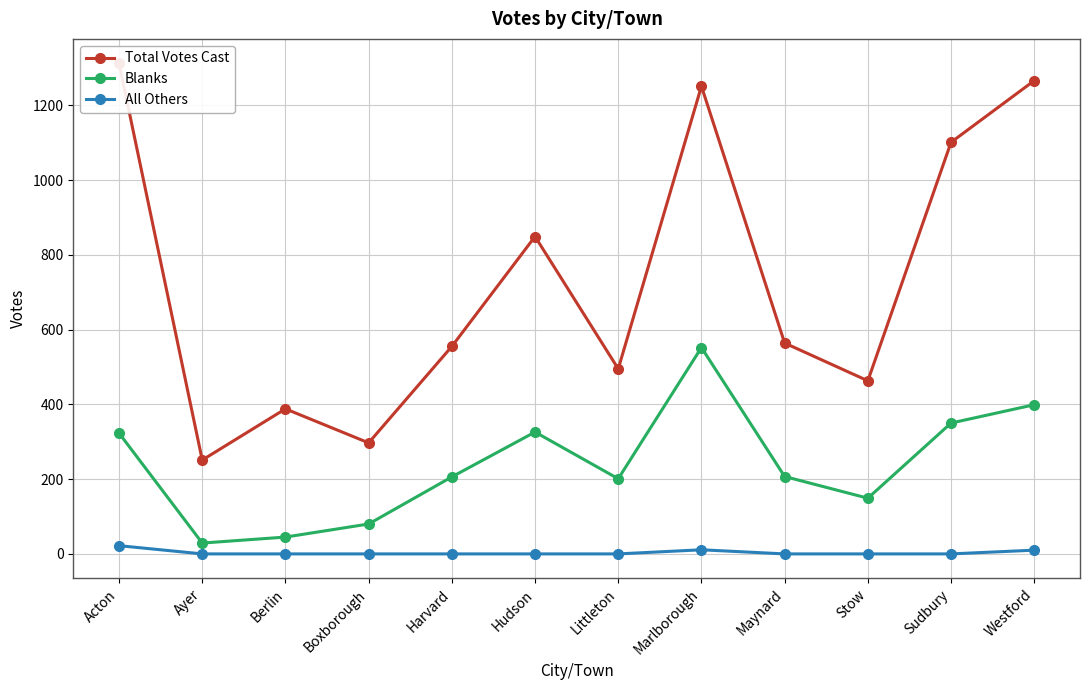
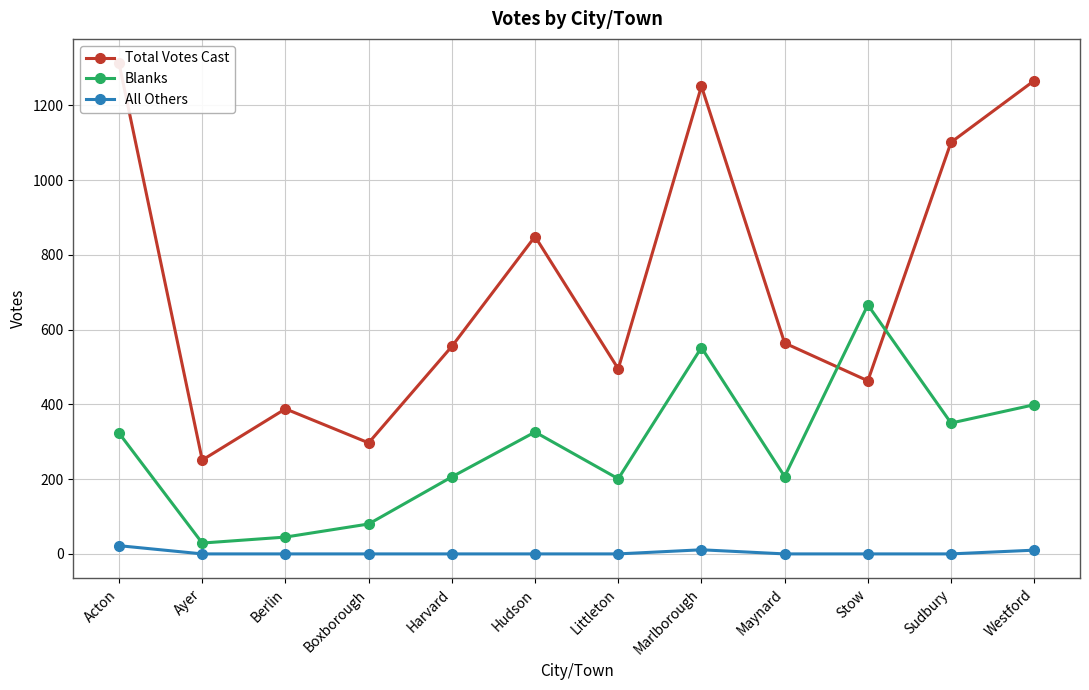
Blanks, Stow: 150 -> 670
